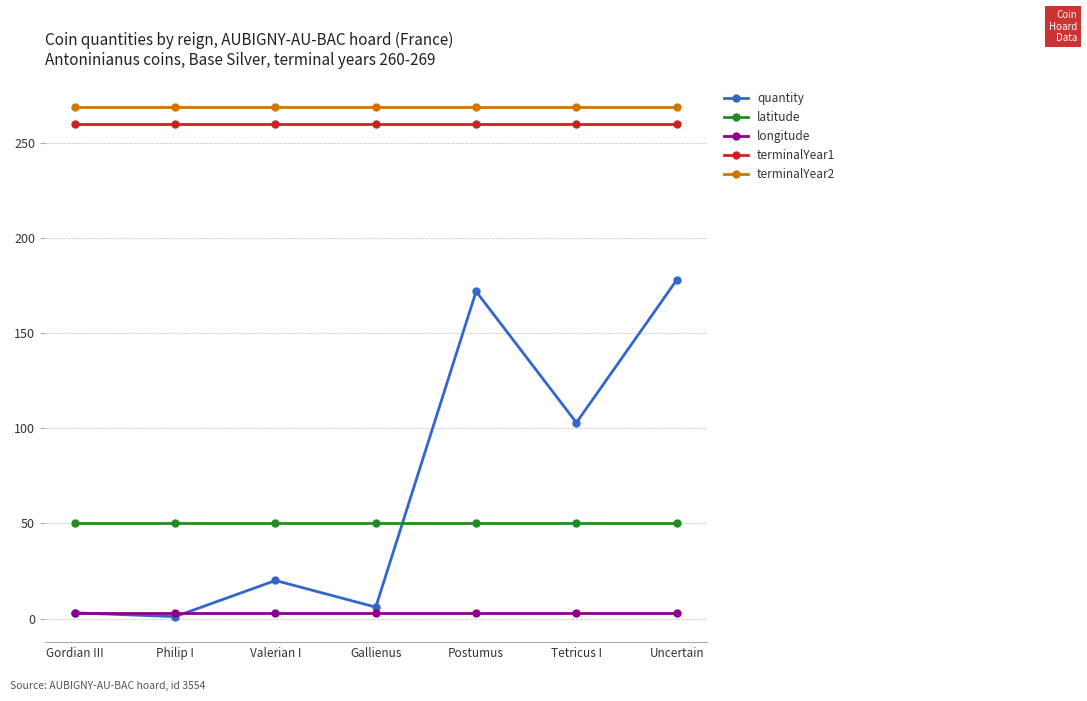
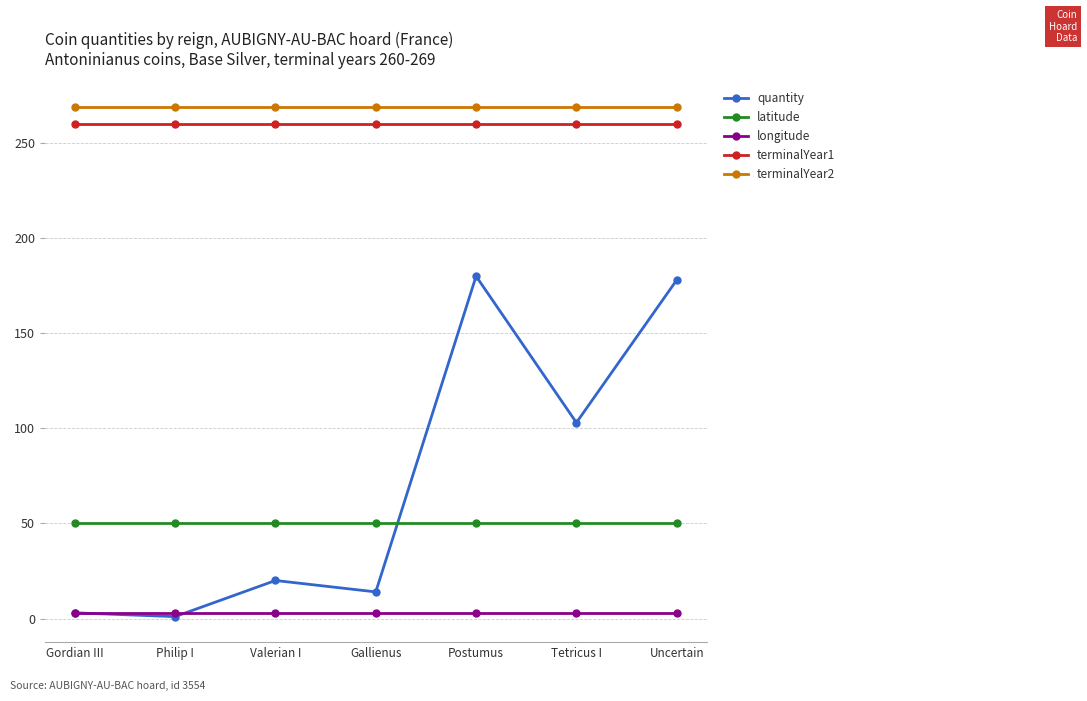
quantity, Gallienus: 6 -> 14
quantity, Postumus: 172 -> 180
